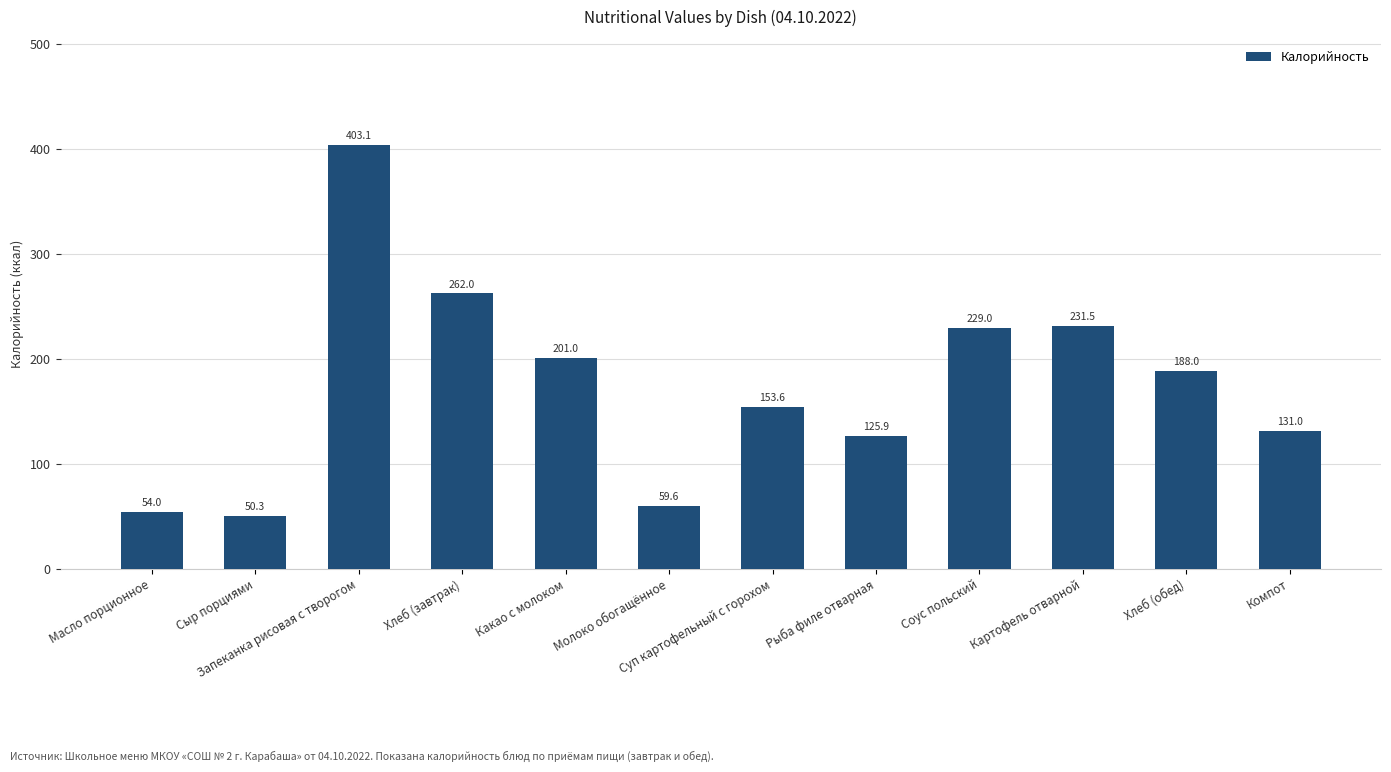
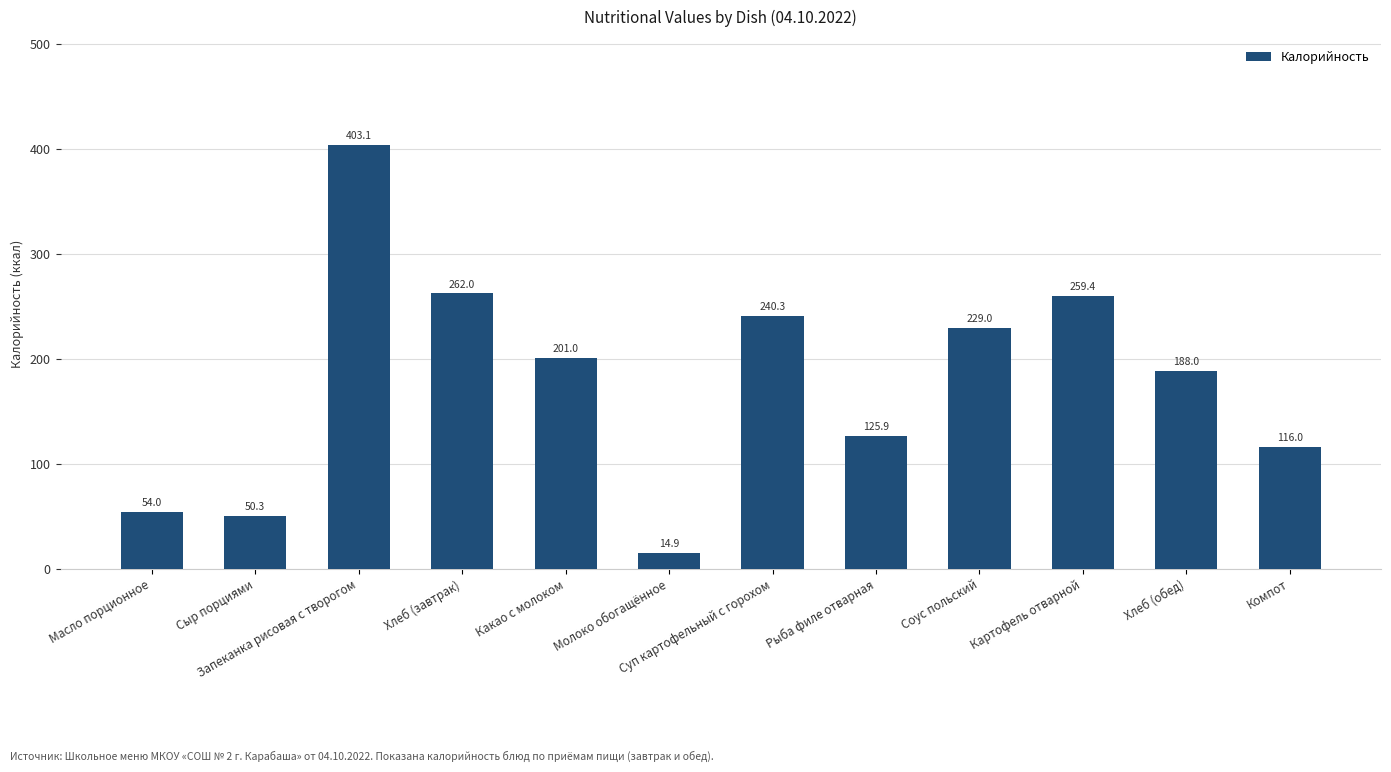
Молоко обогащённое: 59.6 -> 14.9
Суп картофельный с горохом: 153.6 -> 240.3
Картофель отварной: 231.5 -> 259.4
Компот: 131.0 -> 116.0
